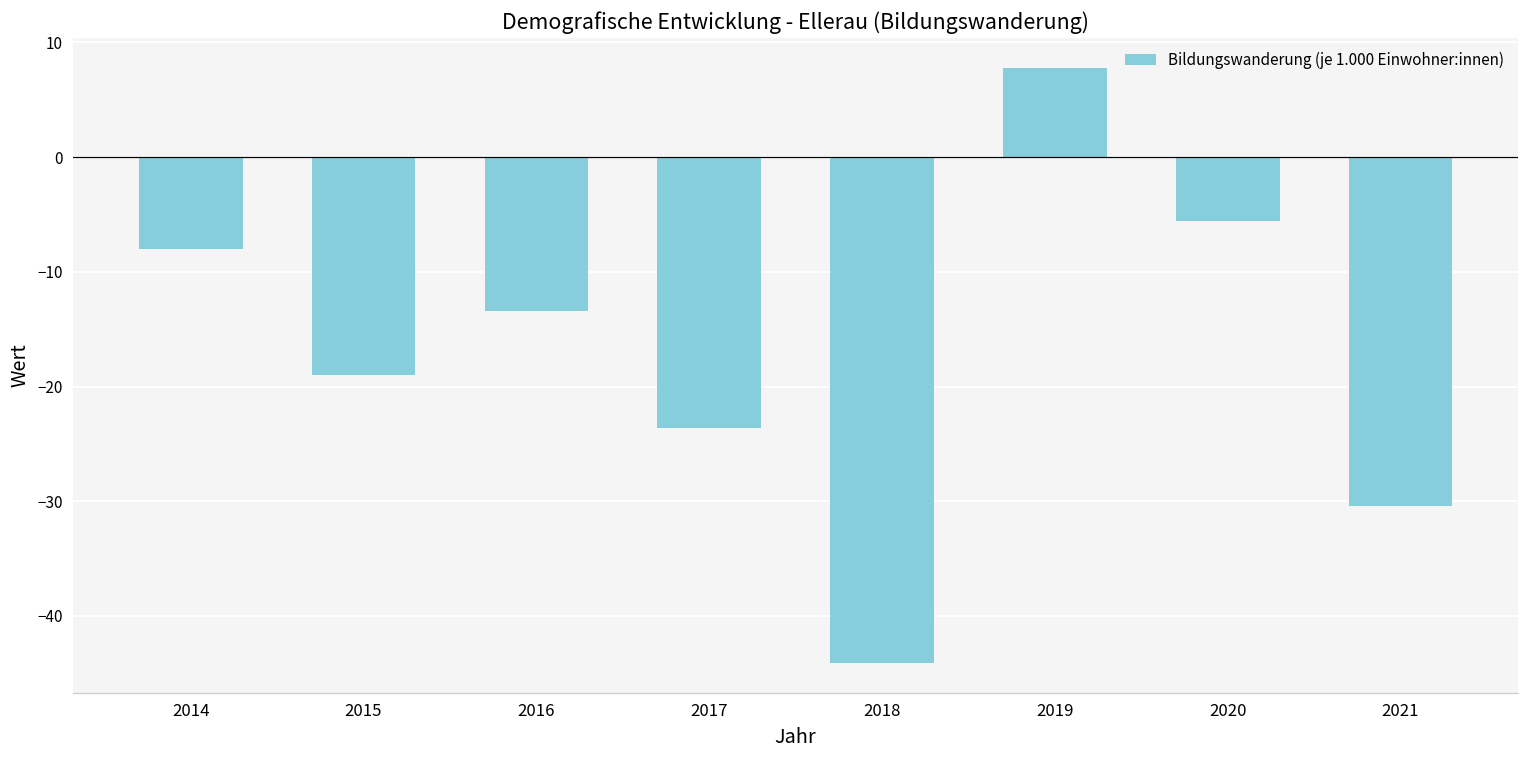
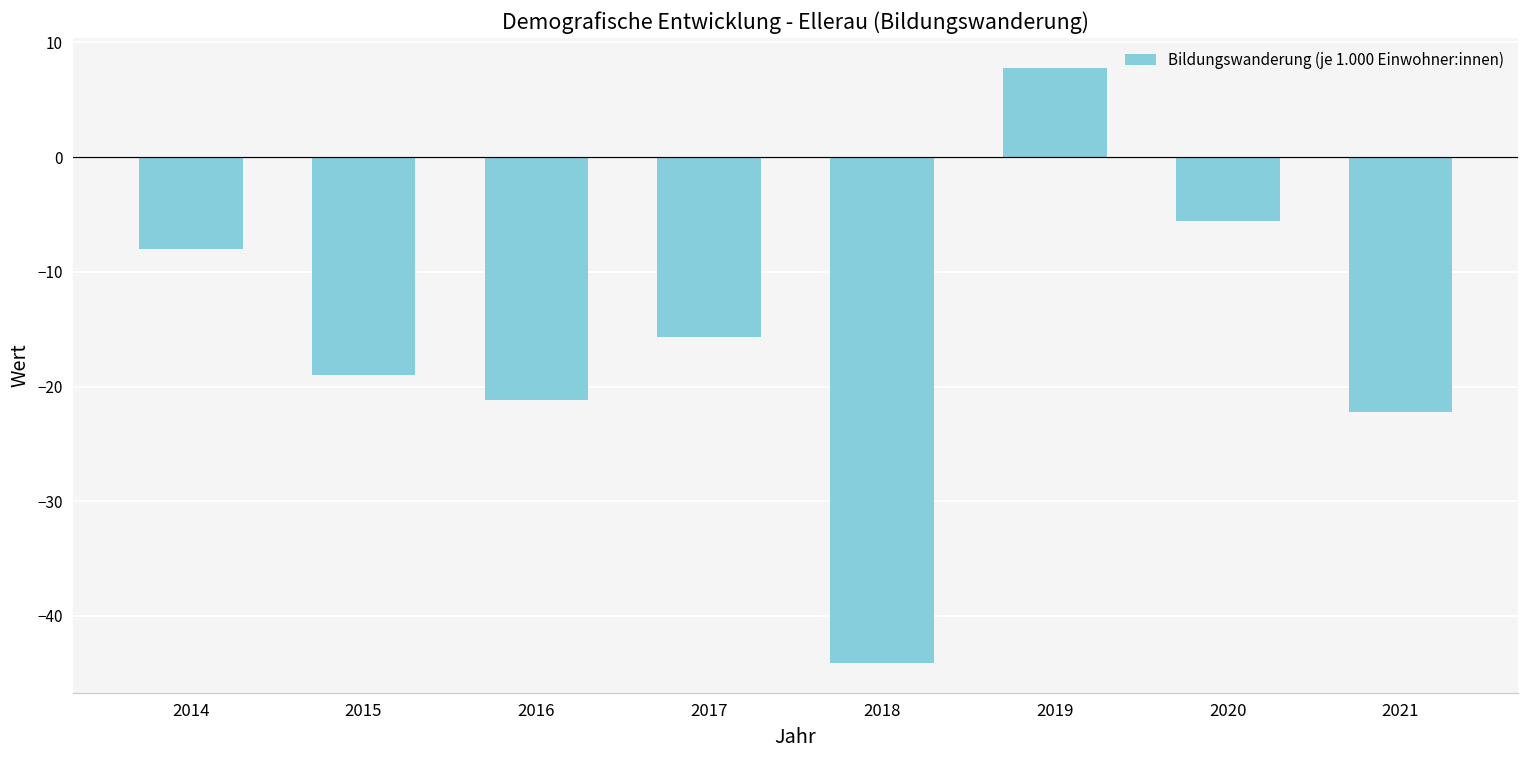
2016: -13.4 -> -21.2
2017: -23.6 -> -15.7
2021: -30.4 -> -22.2
